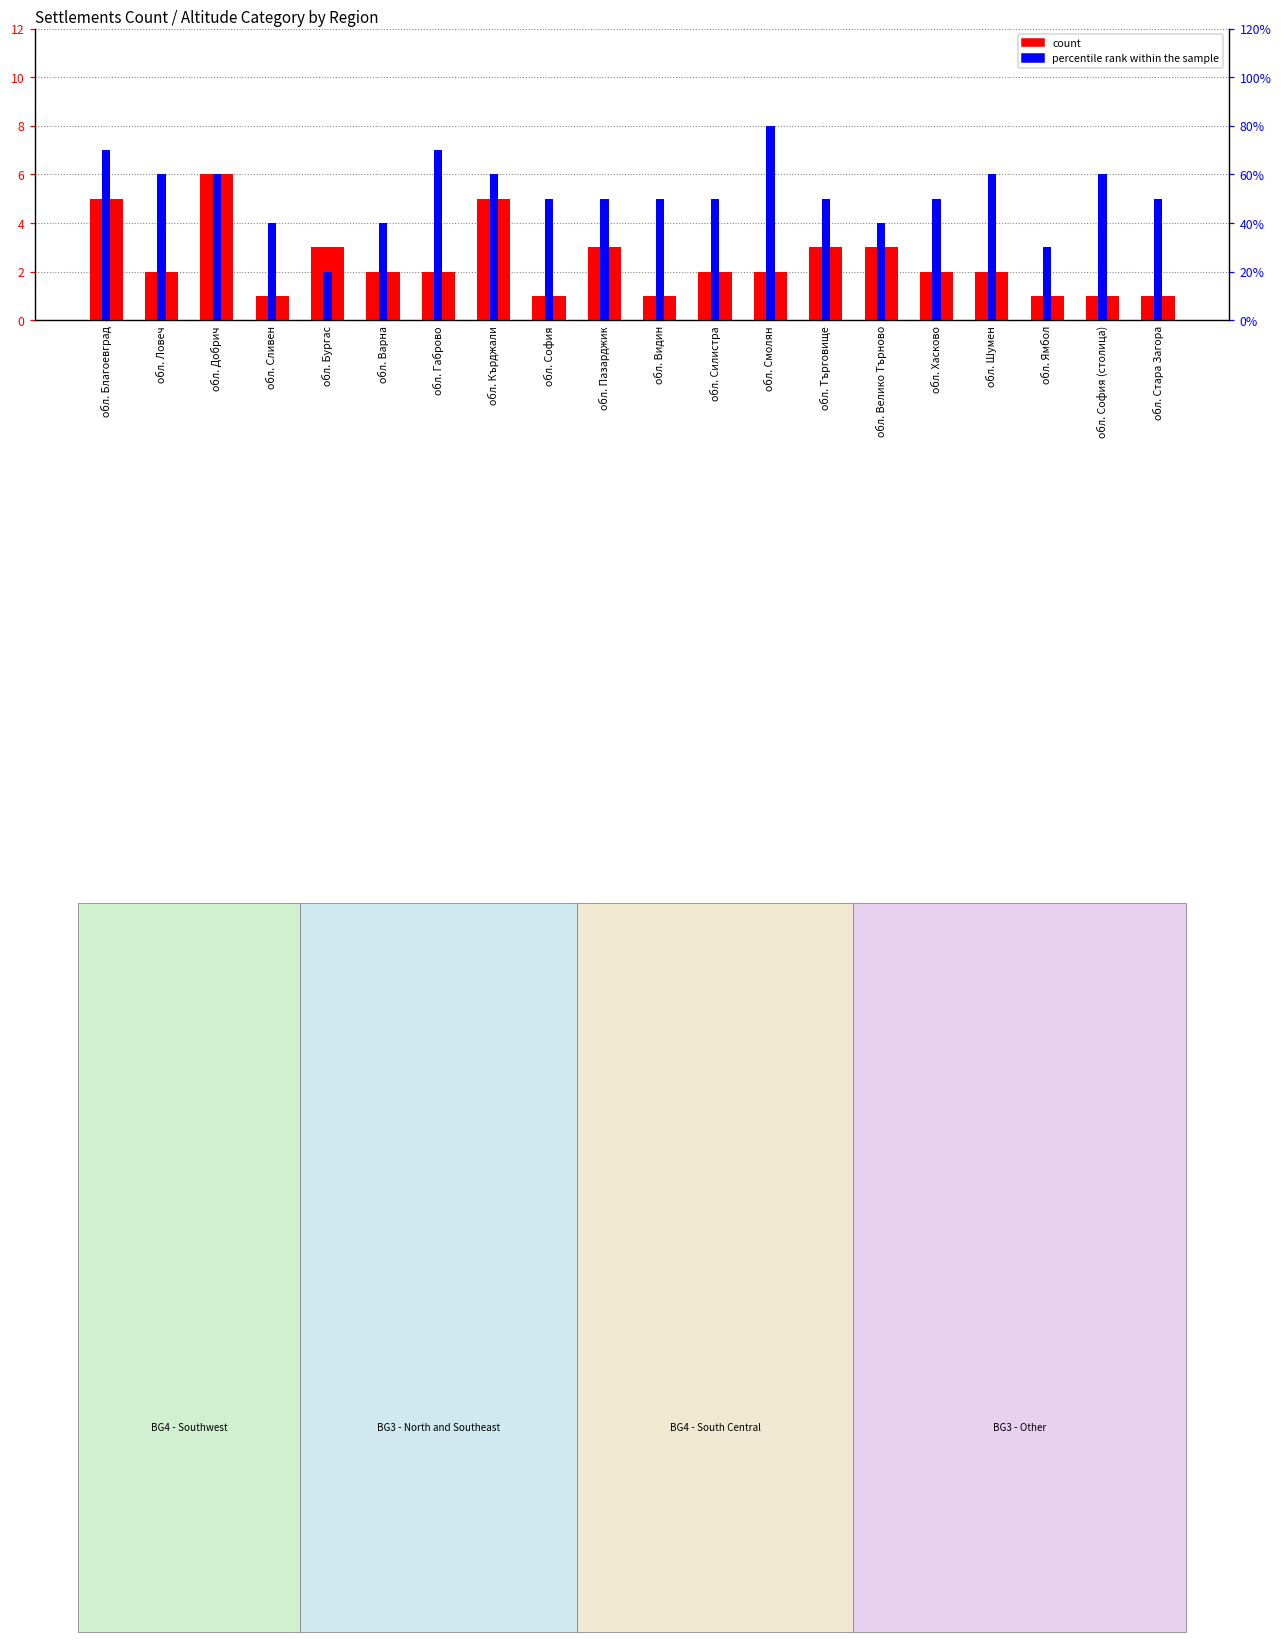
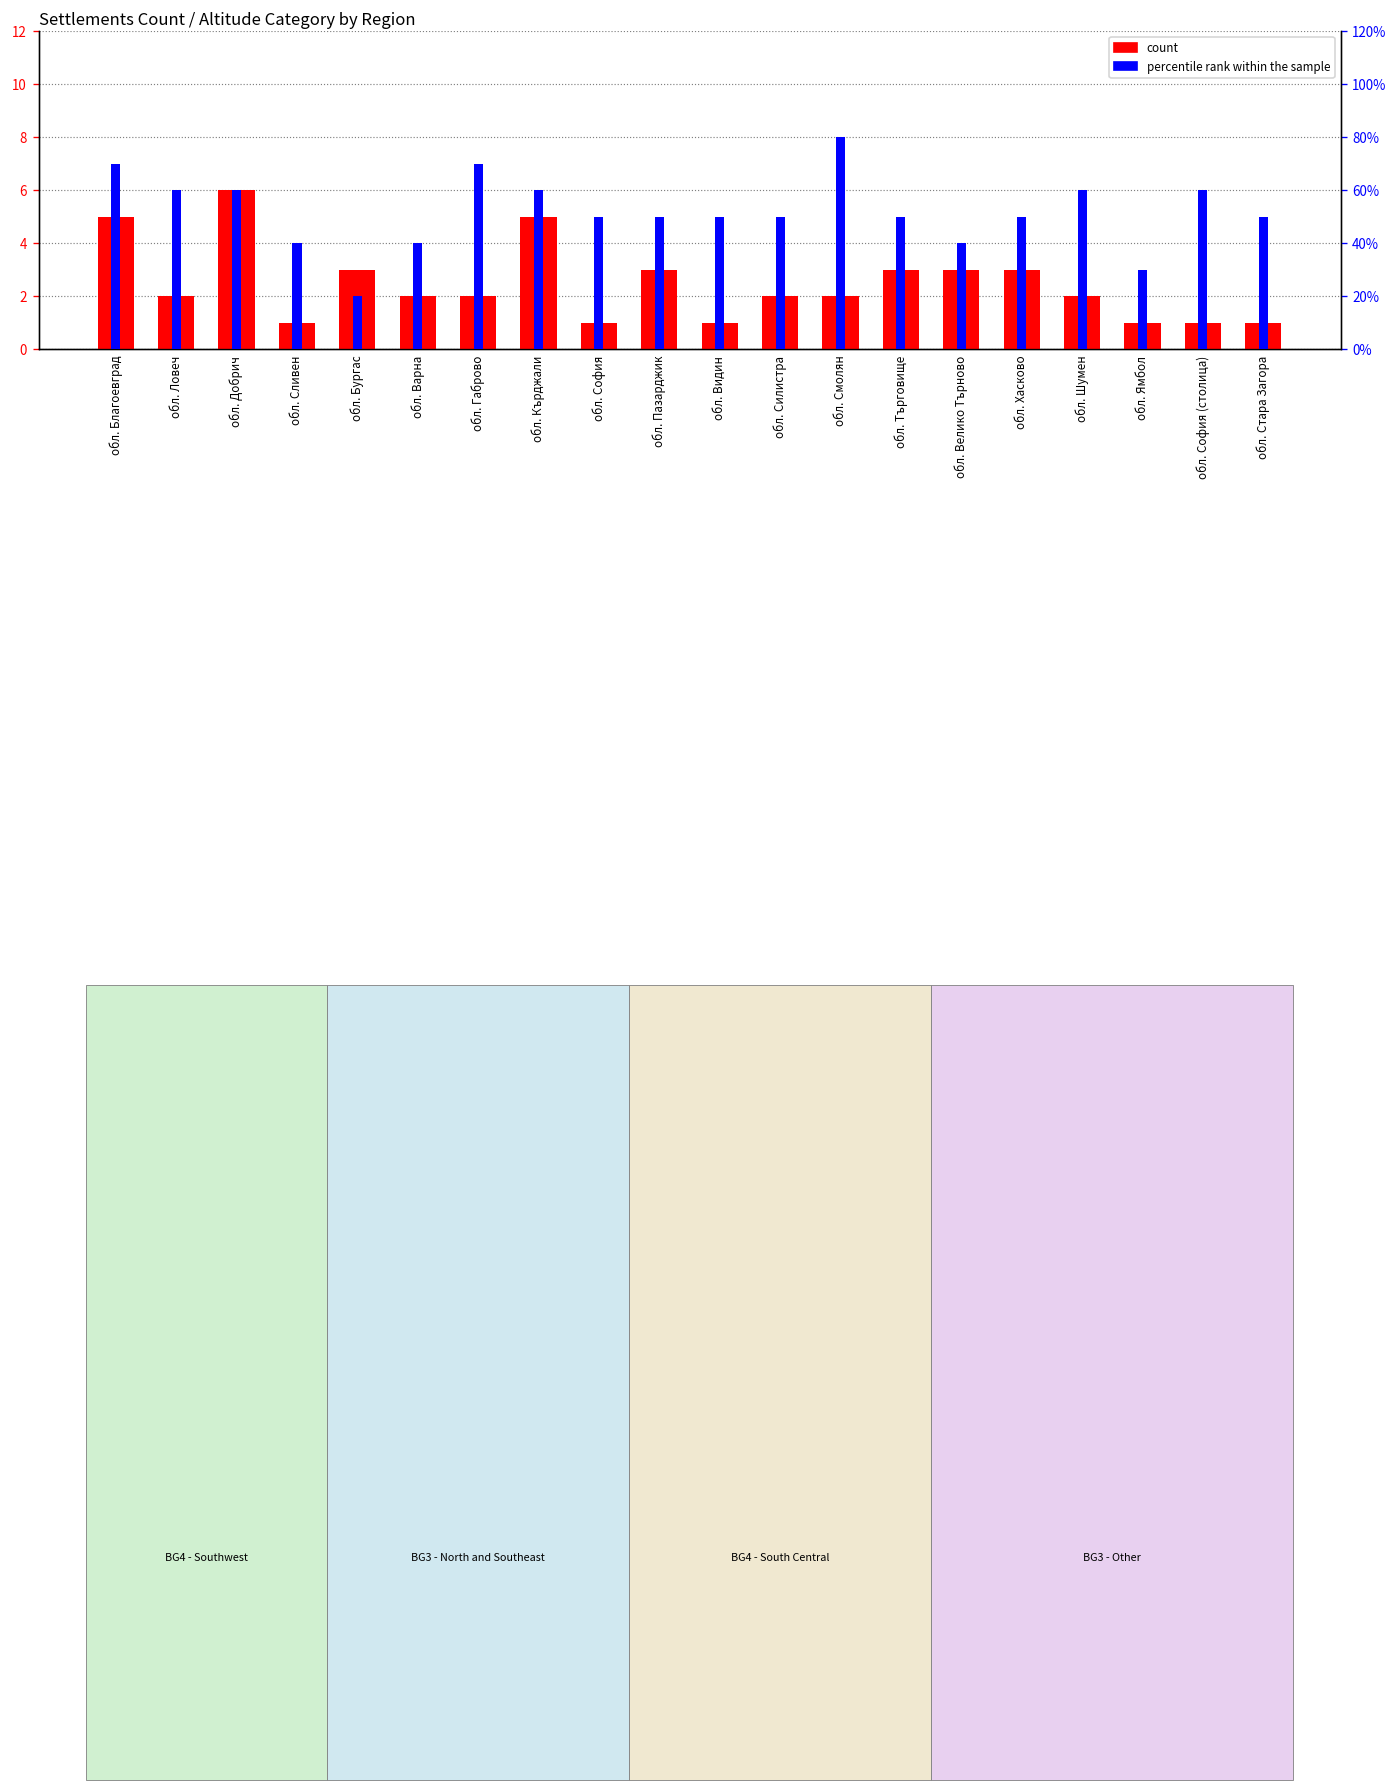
count, обл. Хасково: 2 -> 3
